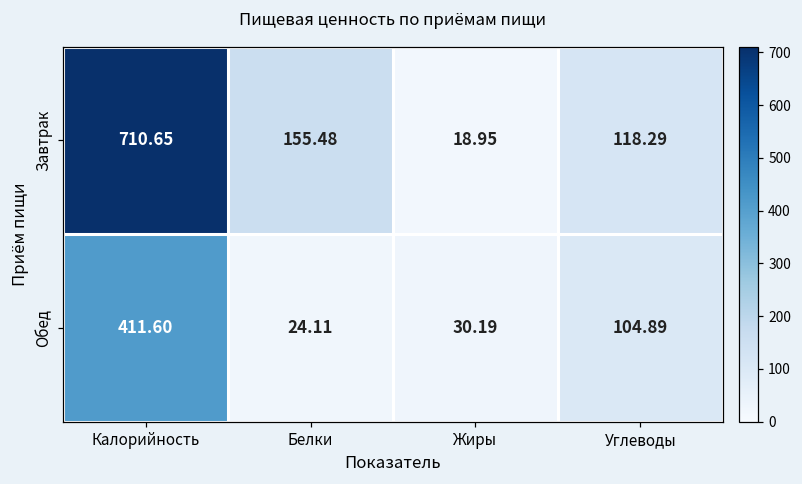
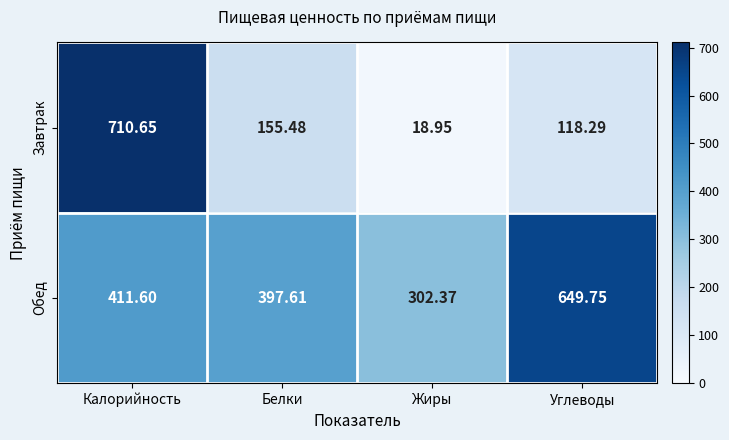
Обед, Белки: 24.11 -> 397.61
Обед, Жиры: 30.19 -> 302.37
Обед, Углеводы: 104.89 -> 649.75
